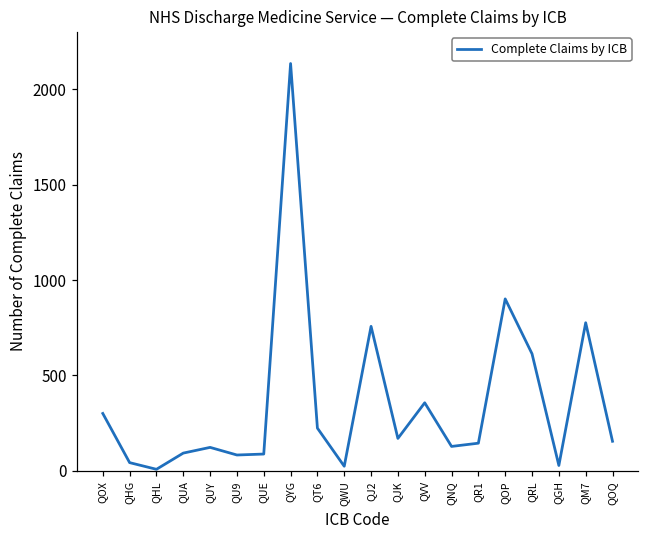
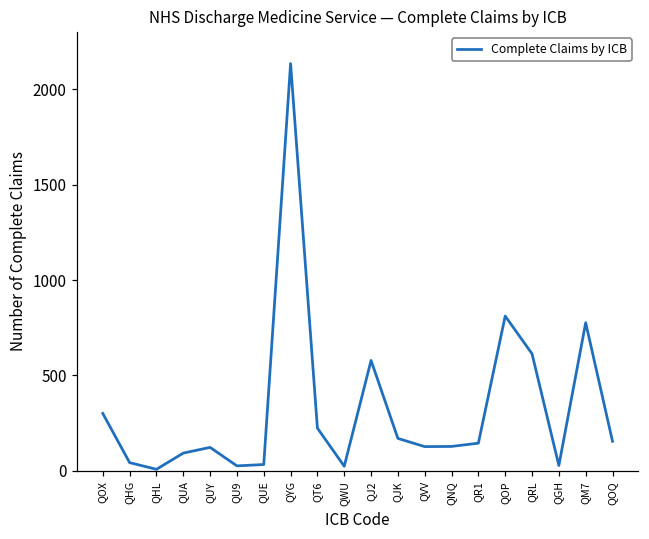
QU9: 80 -> 30
QUE: 90 -> 30
QJ2: 760 -> 580
QVV: 360 -> 130
QOP: 900 -> 810
